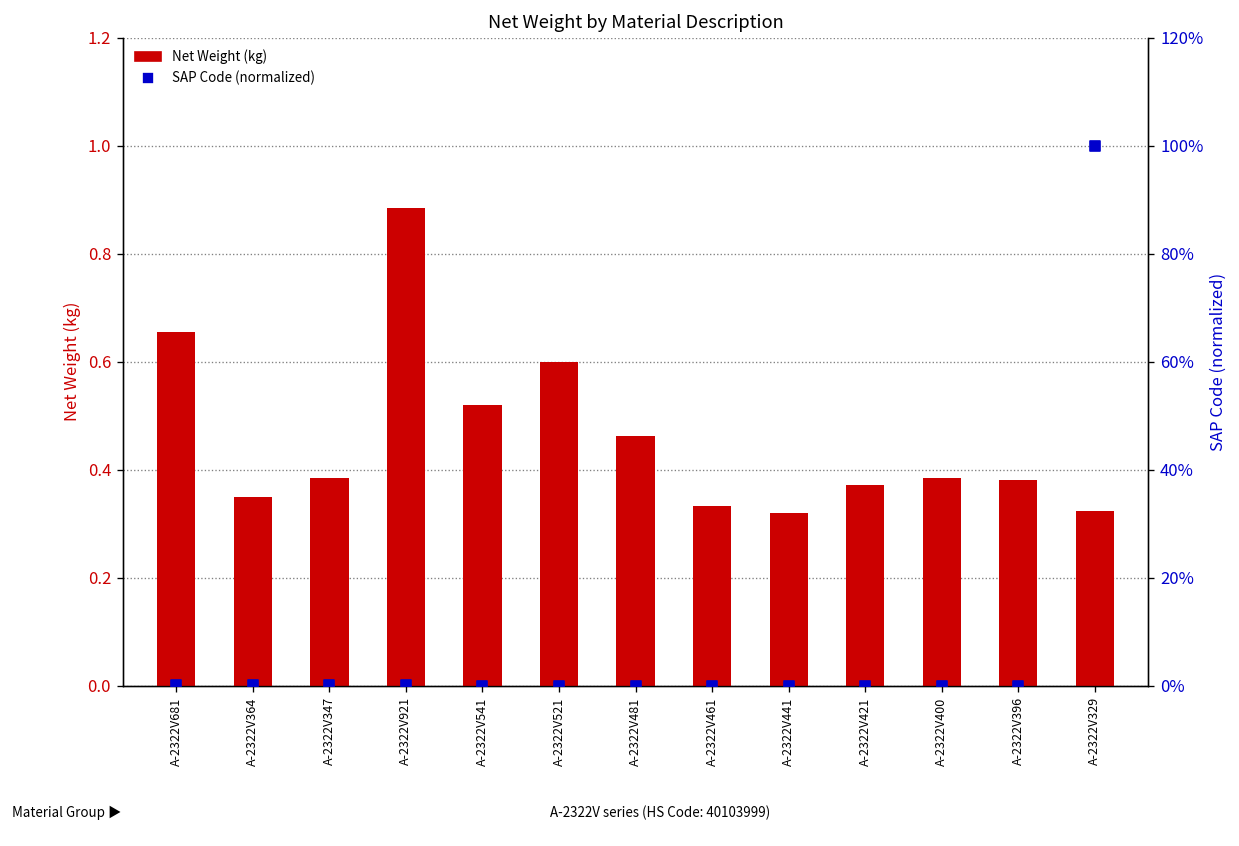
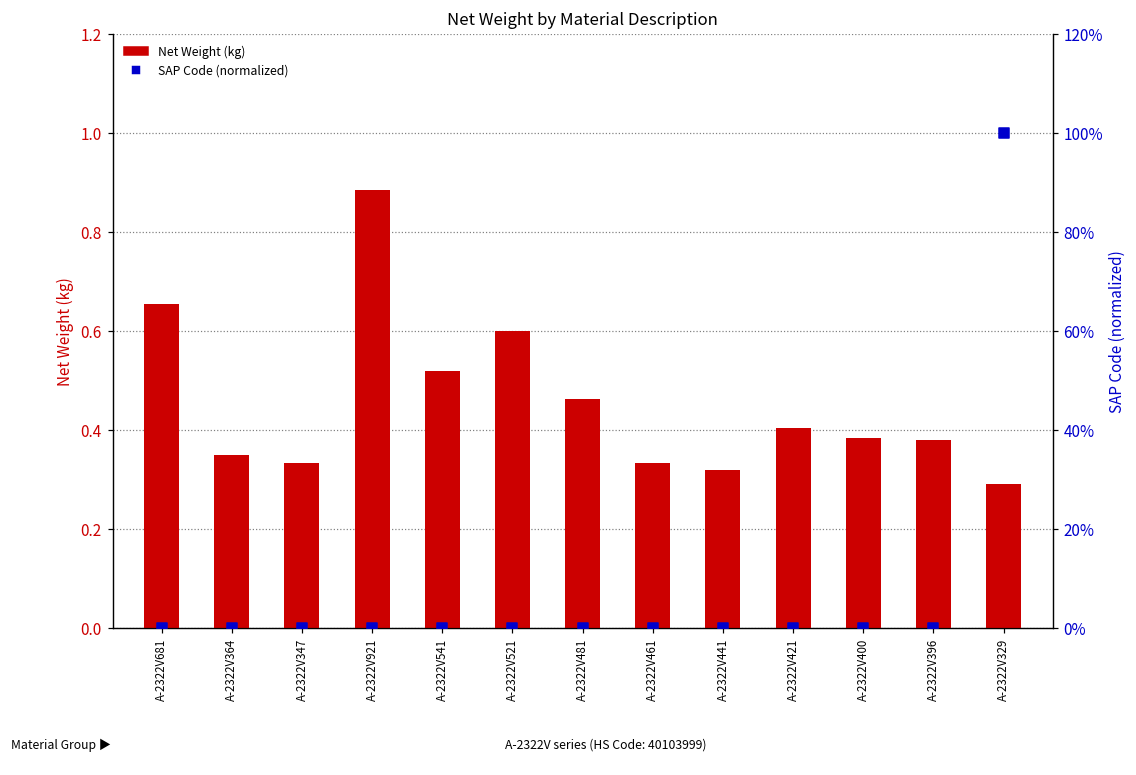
Net Weight (kg), A-2322V347: 0.38 -> 0.33
Net Weight (kg), A-2322V421: 0.37 -> 0.40
Net Weight (kg), A-2322V329: 0.32 -> 0.29
